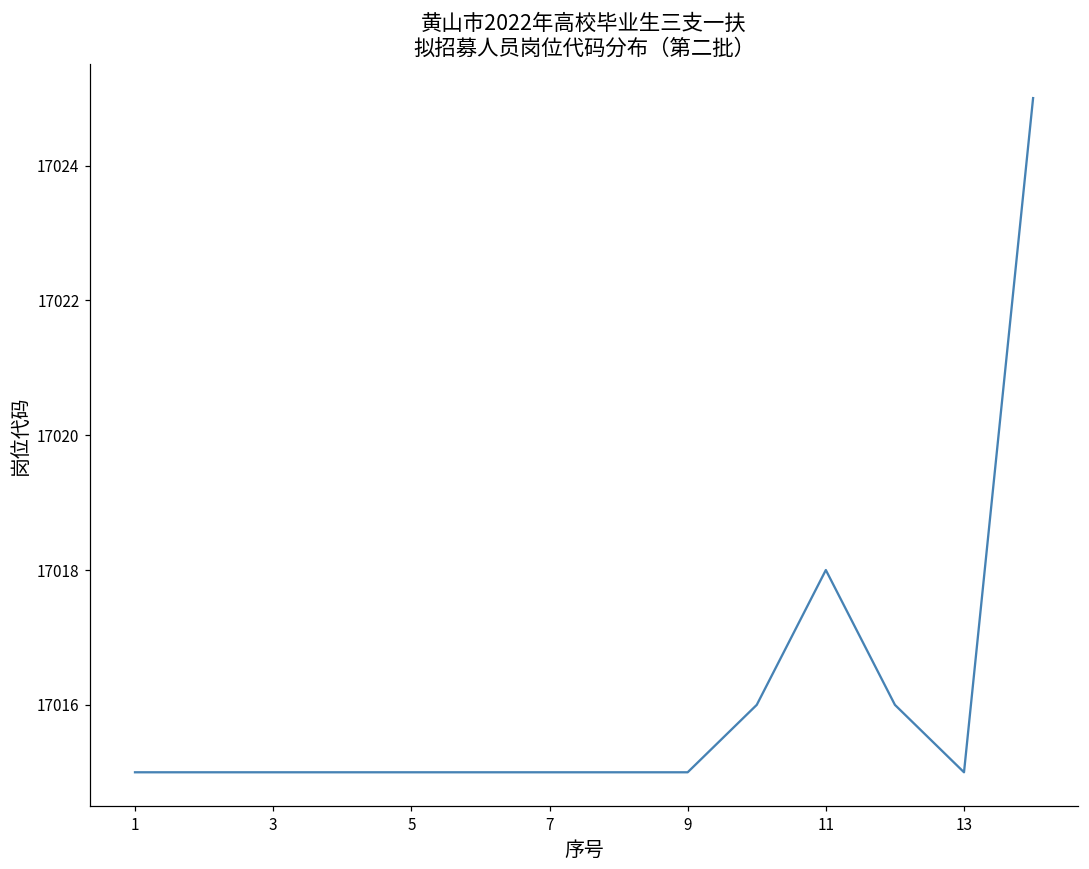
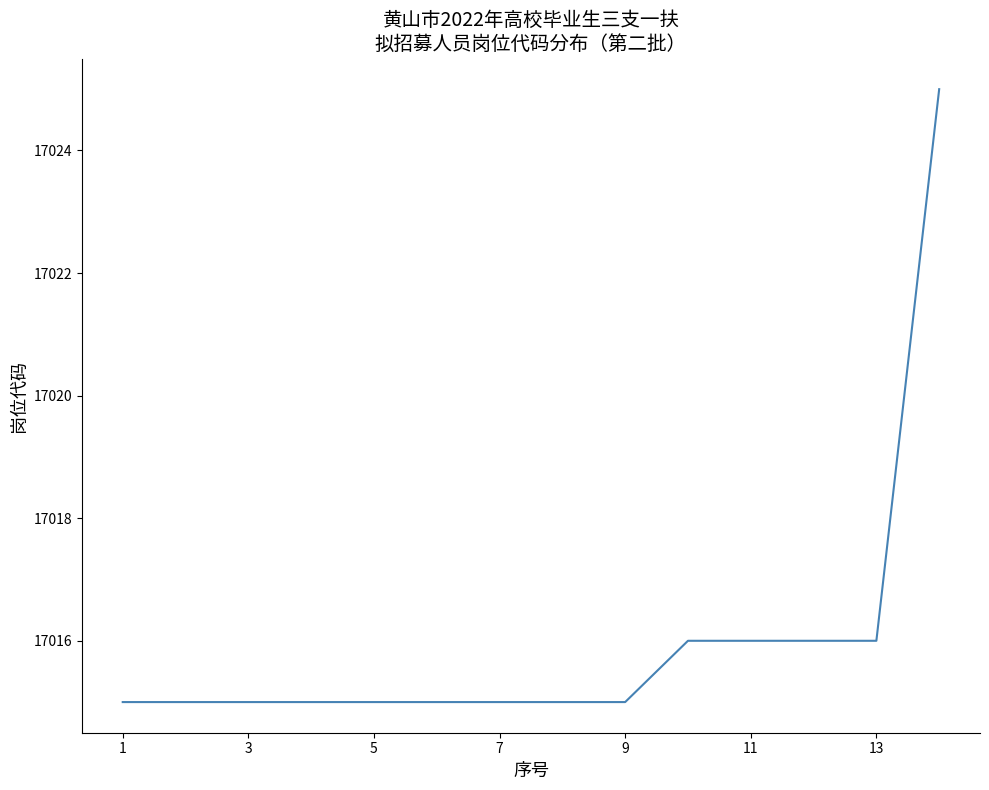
11: 17018 -> 17016
13: 17015 -> 17016
